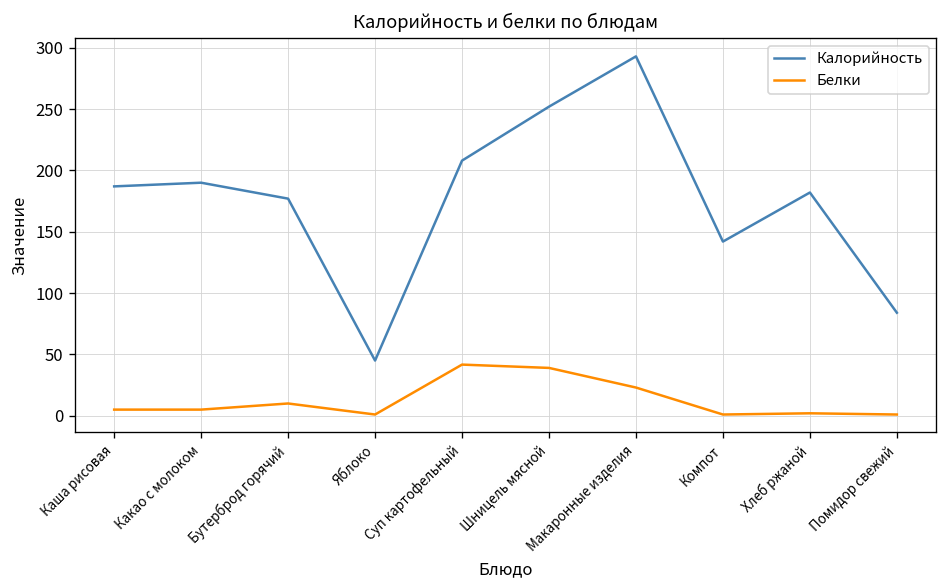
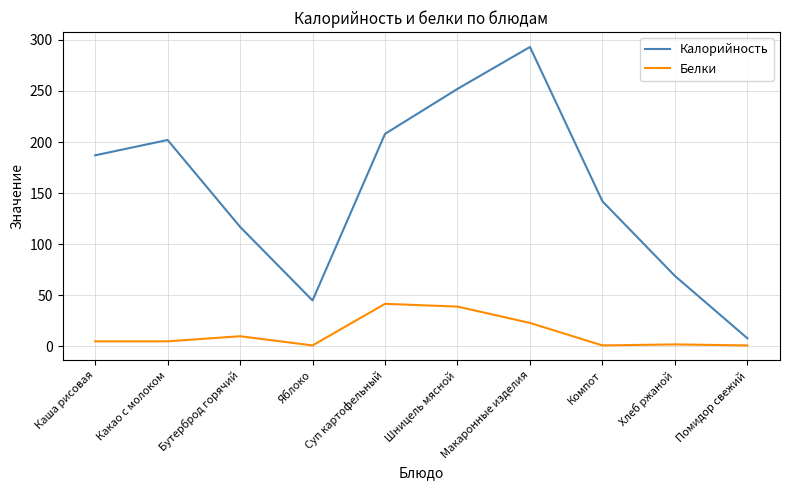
Калорийность, Какао с молоком: 190 -> 202
Калорийность, Бутерброд горячий: 177 -> 117
Калорийность, Хлеб ржаной: 182 -> 69
Калорийность, Помидор свежий: 84 -> 8
